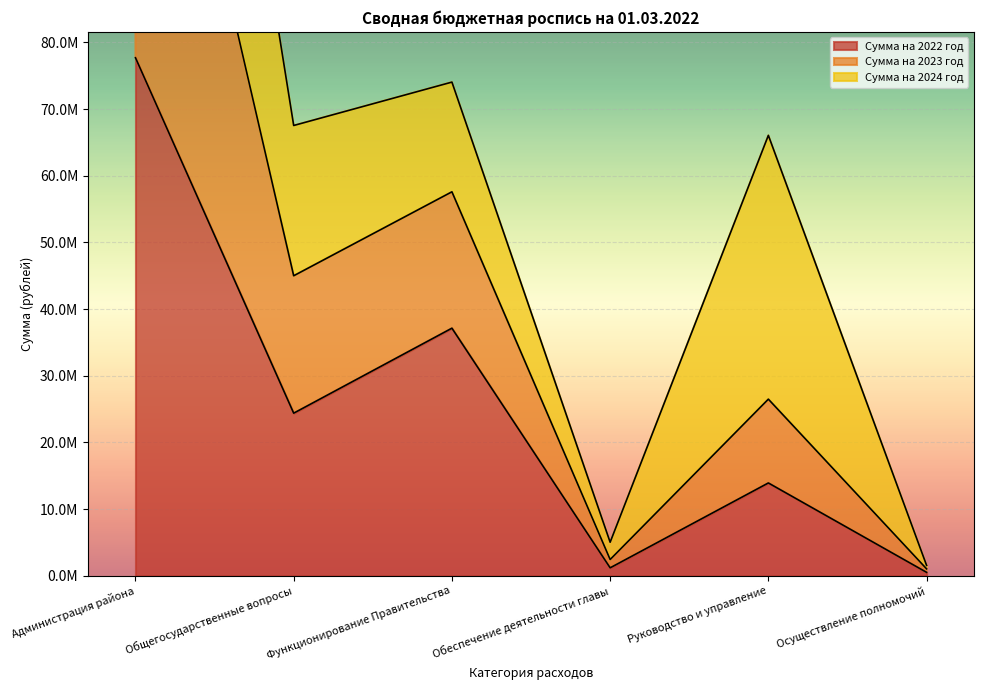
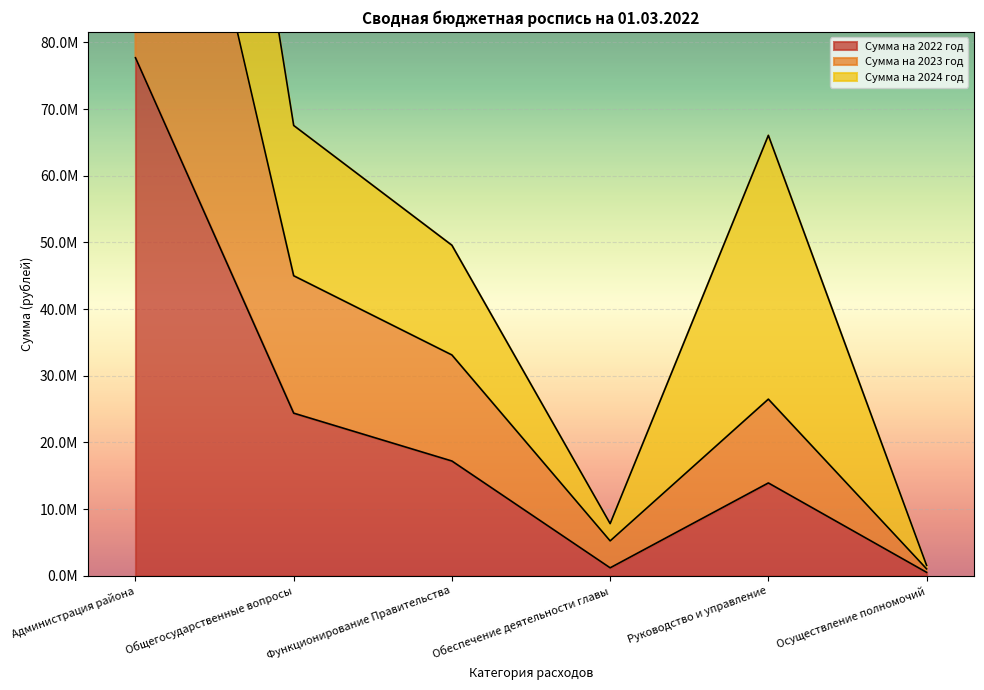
Сумма на 2022 год, Функционирование Правительства: 37000000 -> 17000000
Сумма на 2023 год, Функционирование Правительства: 20000000 -> 16000000
Сумма на 2023 год, Обеспечение деятельности главы: 1000000 -> 4000000
